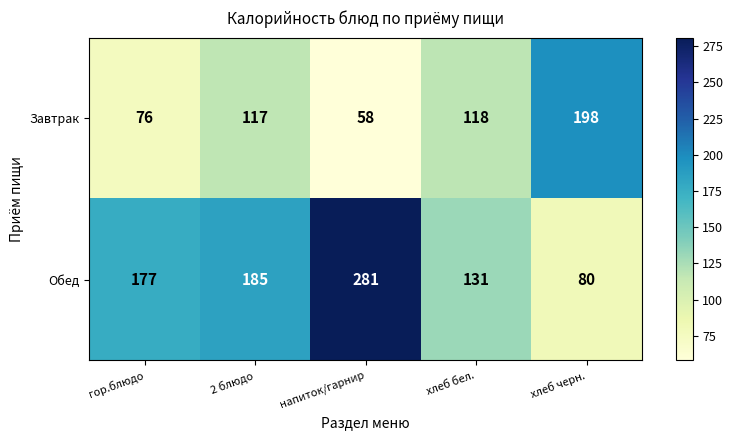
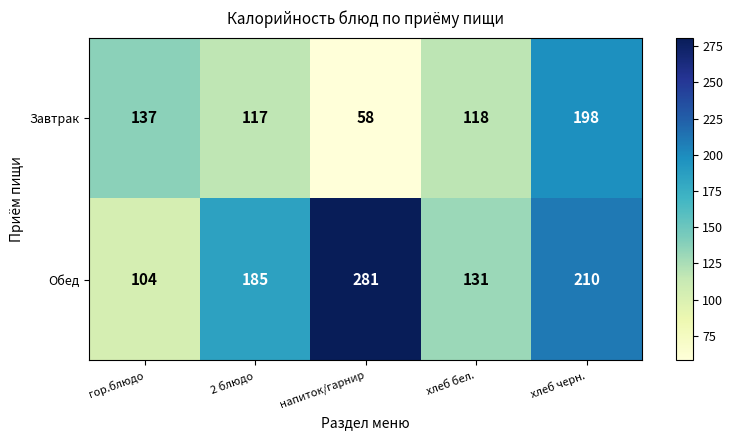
Завтрак, гор.блюдо: 76 -> 137
Обед, гор.блюдо: 177 -> 104
Обед, хлеб черн.: 80 -> 210
